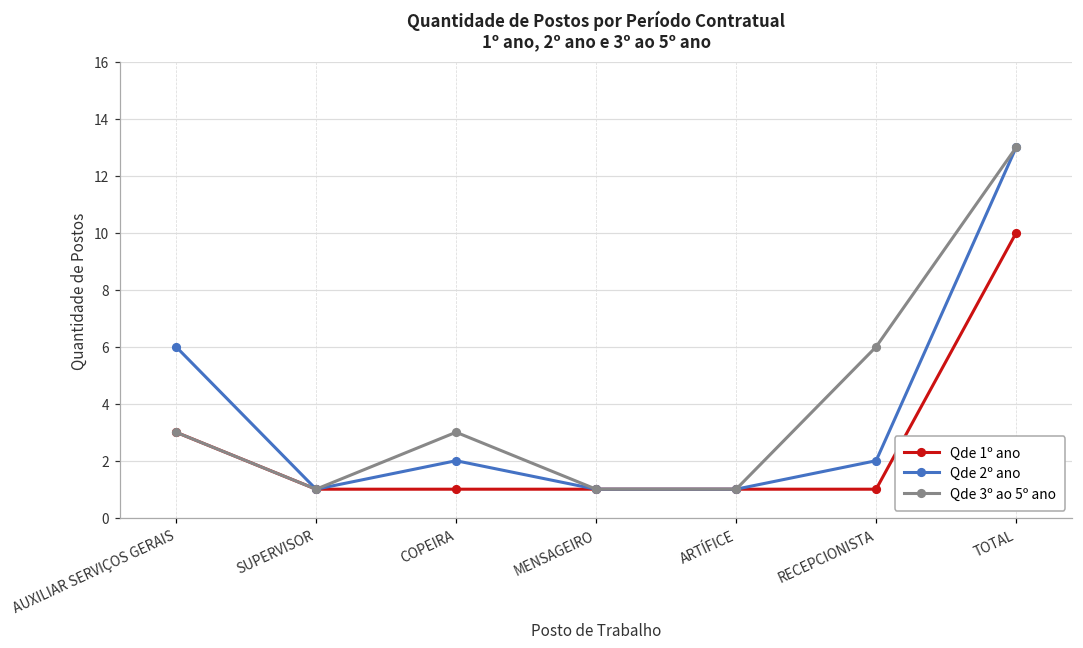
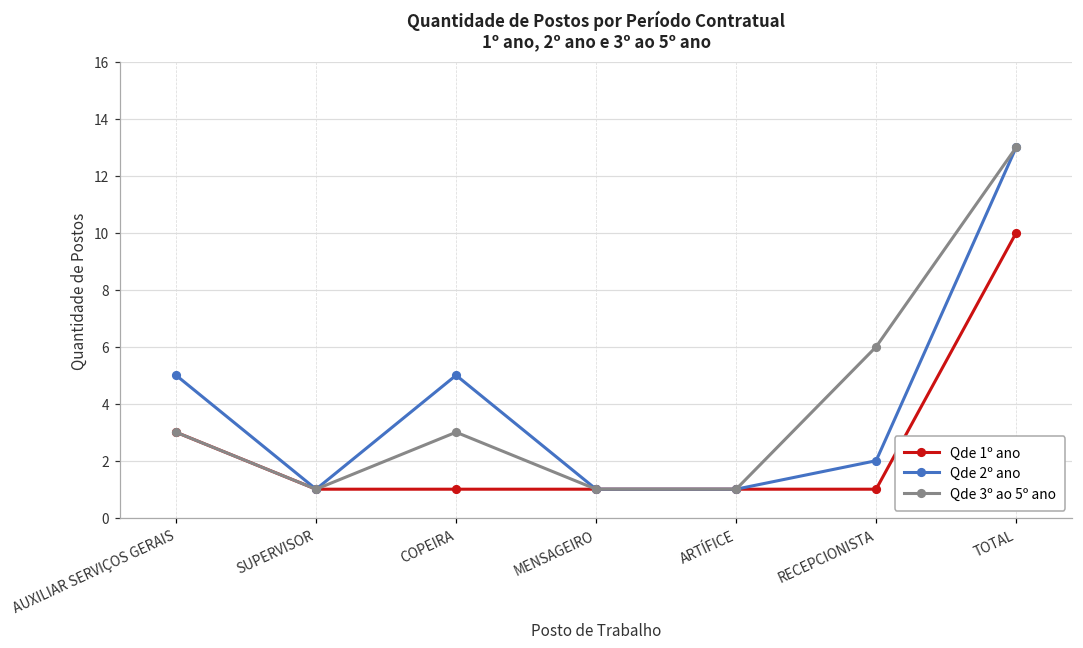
Qde 2º ano, AUXILIAR SERVIÇOS GERAIS: 6 -> 5
Qde 2º ano, COPEIRA: 2 -> 5
